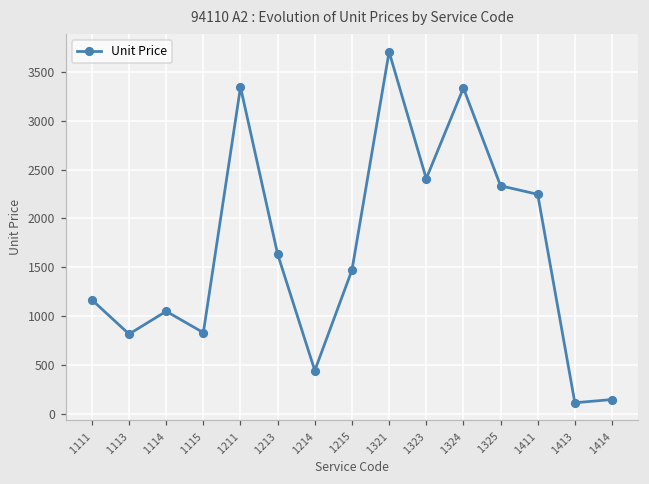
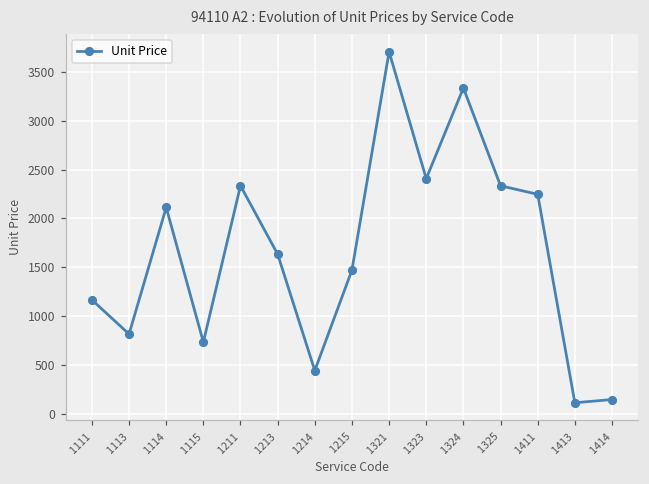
1114: 1100 -> 2100
1115: 800 -> 700
1211: 3300 -> 2300
